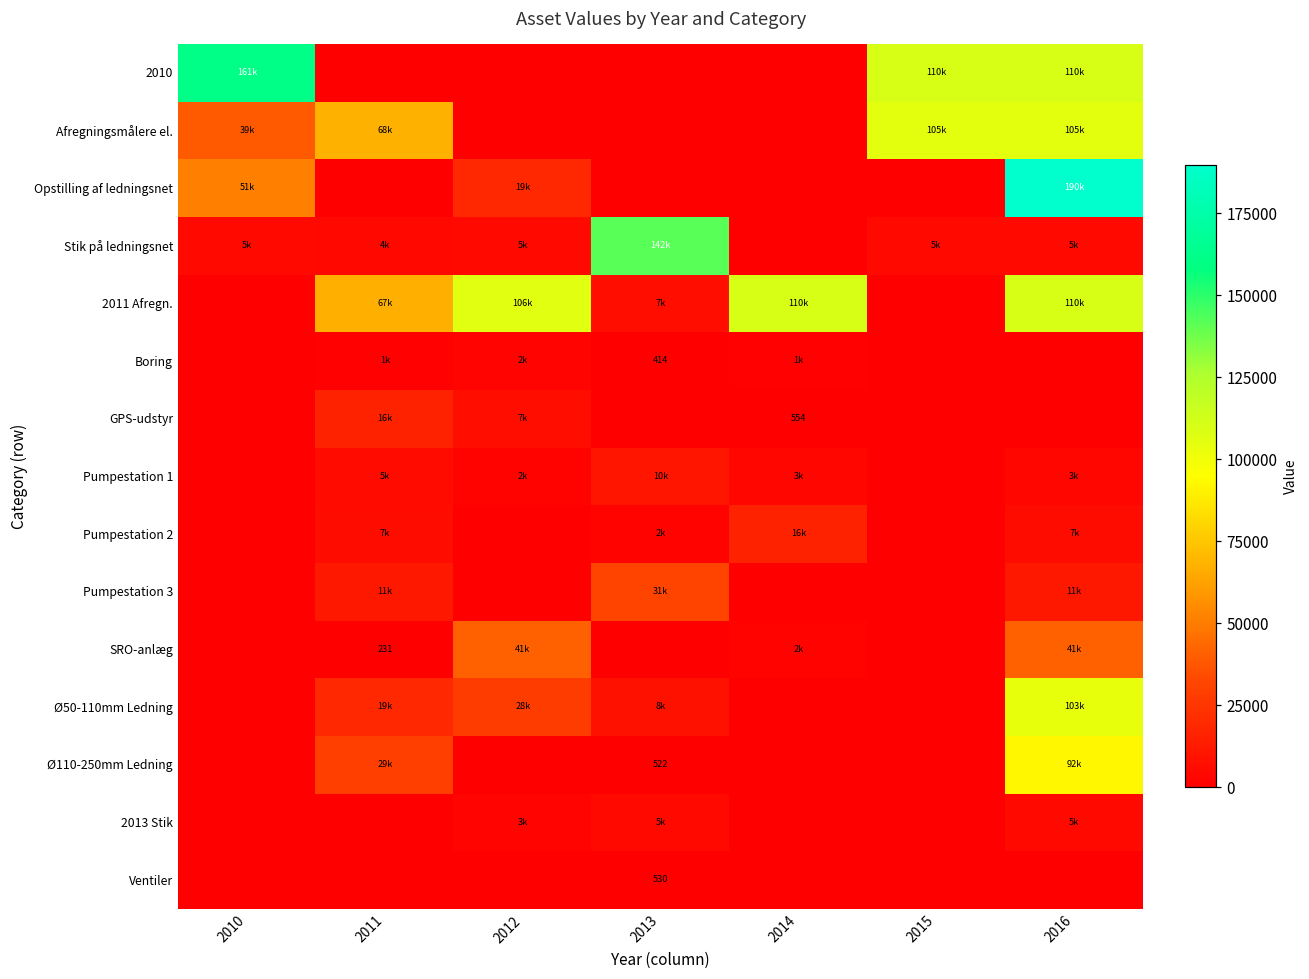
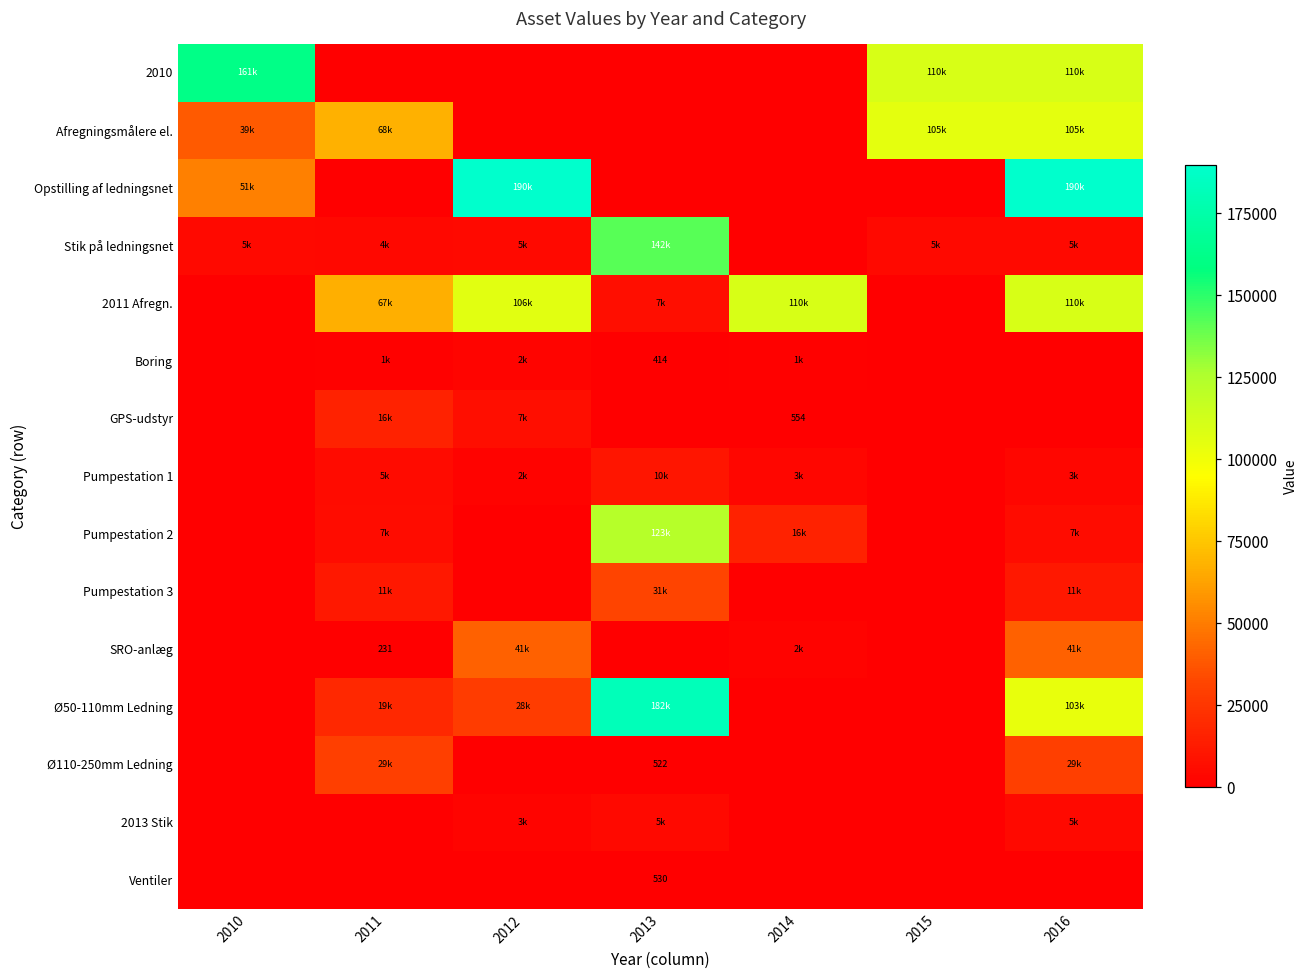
Opstilling af ledningsnet, 2012: 19k -> 190k
Pumpestation 2, 2013: 2k -> 123k
Ø50-110mm Ledning, 2013: 8k -> 182k
Ø110-250mm Ledning, 2016: 92k -> 29k
